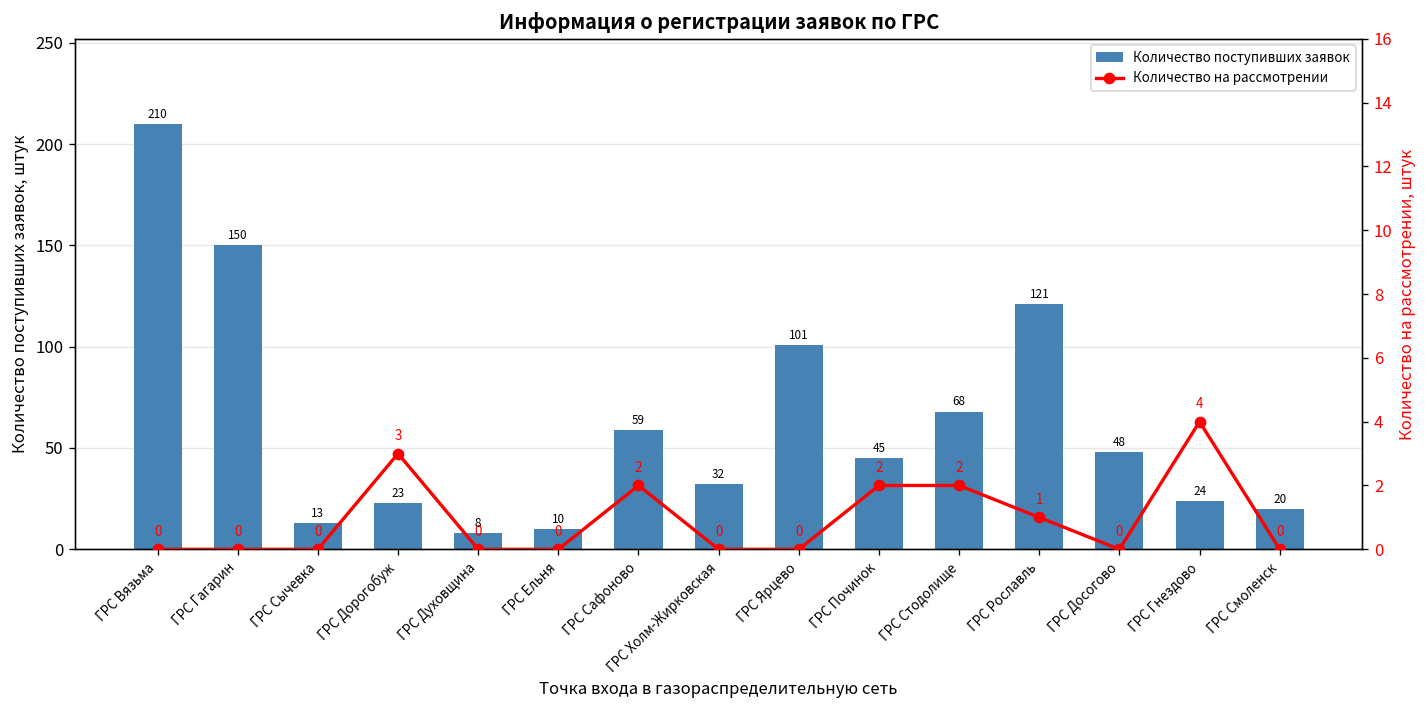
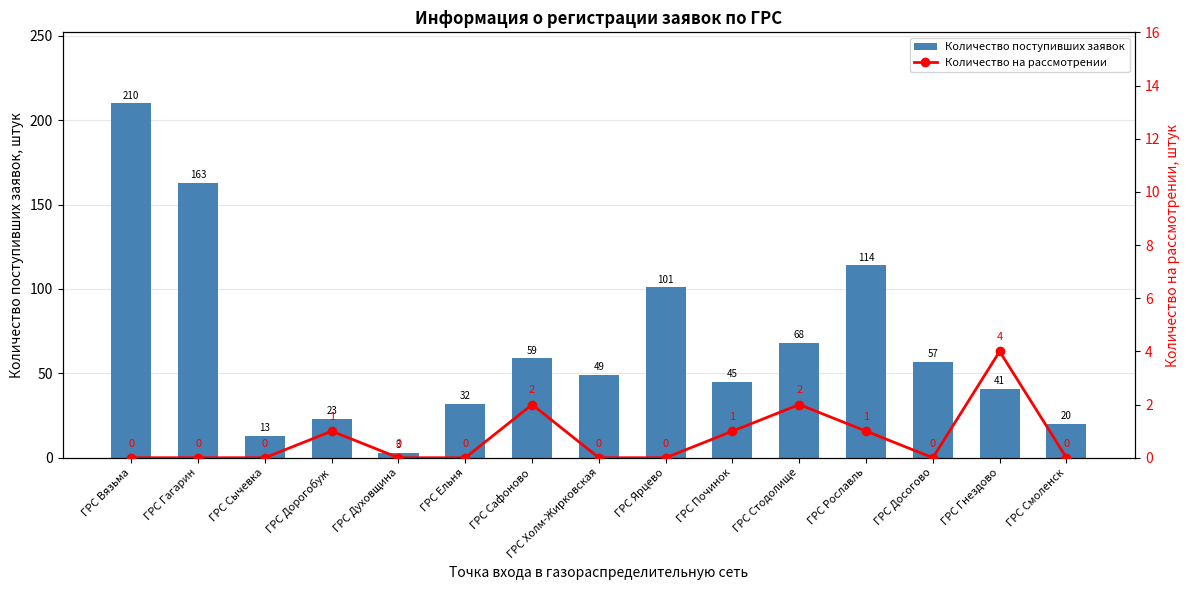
Количество поступивших заявок, ГРС Гагарин: 150 -> 163
Количество поступивших заявок, ГРС Духовщина: 8 -> 3
Количество поступивших заявок, ГРС Ельня: 10 -> 32
Количество поступивших заявок, ГРС Холм-Жирковская: 32 -> 49
Количество поступивших заявок, ГРС Рославль: 121 -> 114
Количество поступивших заявок, ГРС Досогово: 48 -> 57
Количество поступивших заявок, ГРС Гнездово: 24 -> 41
Количество на рассмотрении, ГРС Дорогобуж: 3 -> 1
Количество на рассмотрении, ГРС Починок: 2 -> 1
